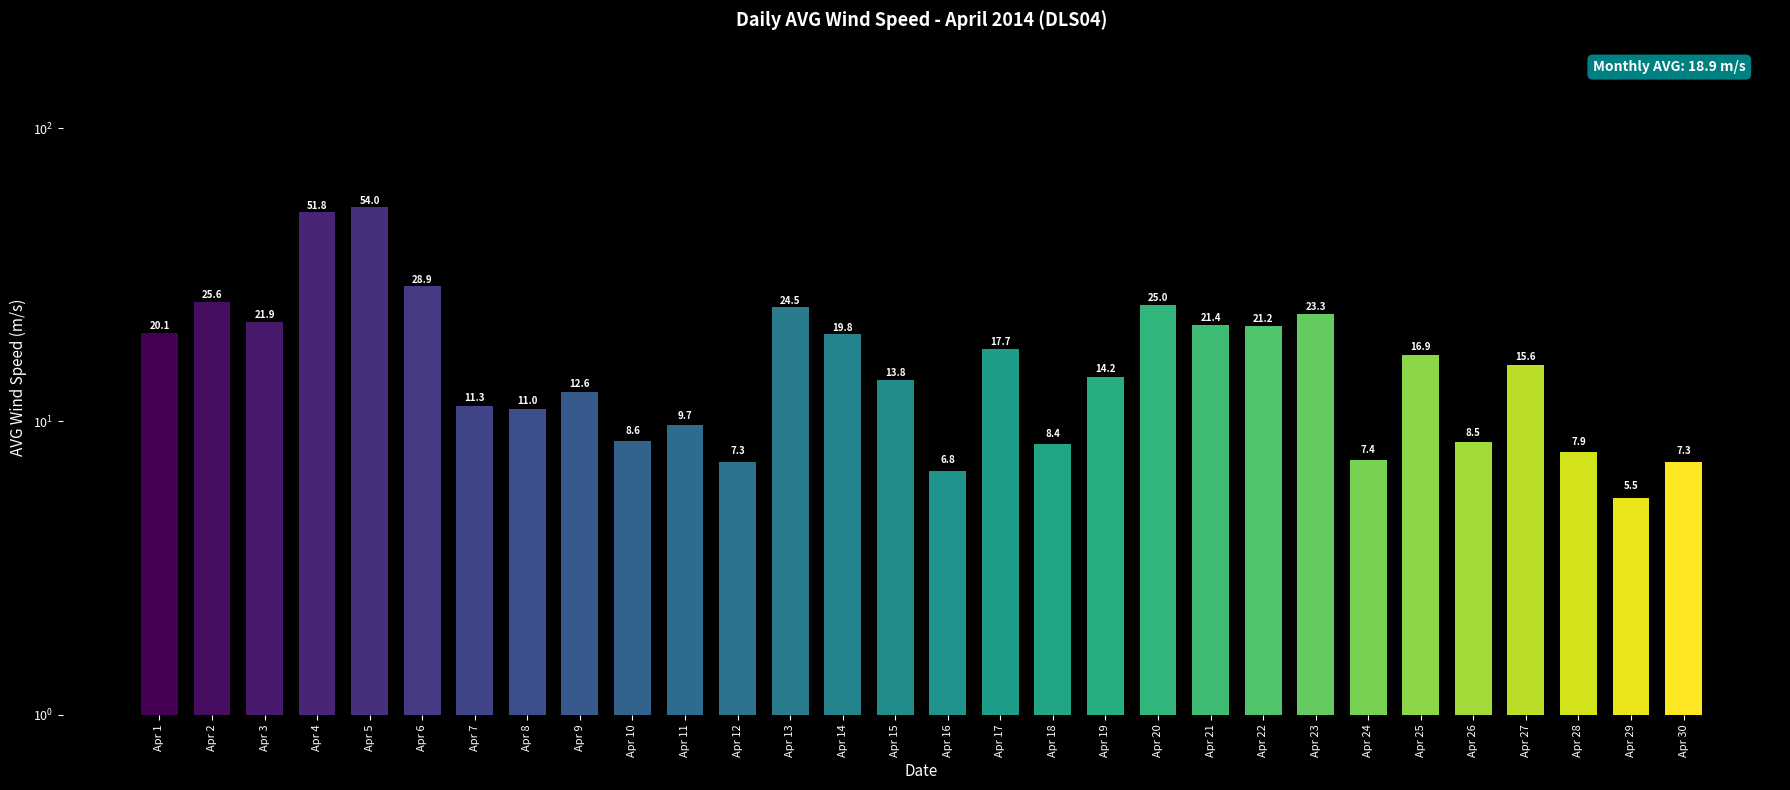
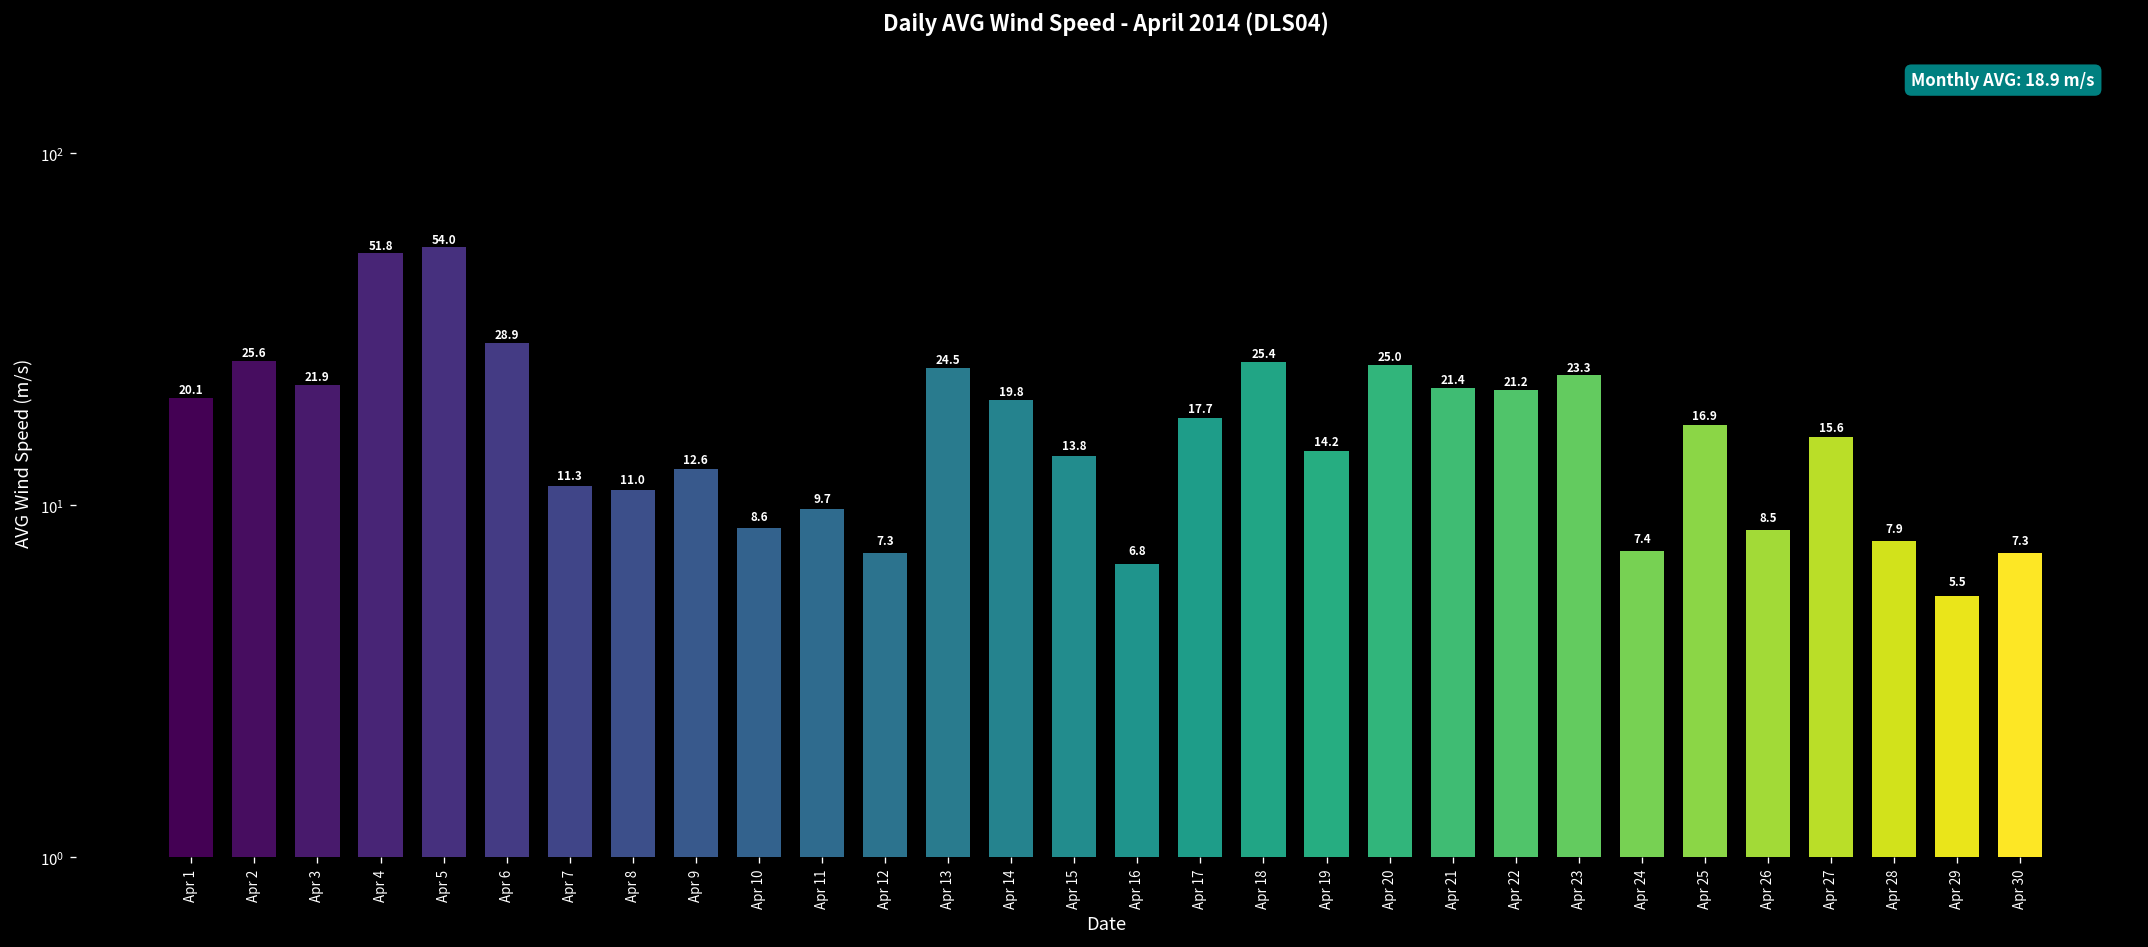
Apr 18: 8.4 -> 25.4
